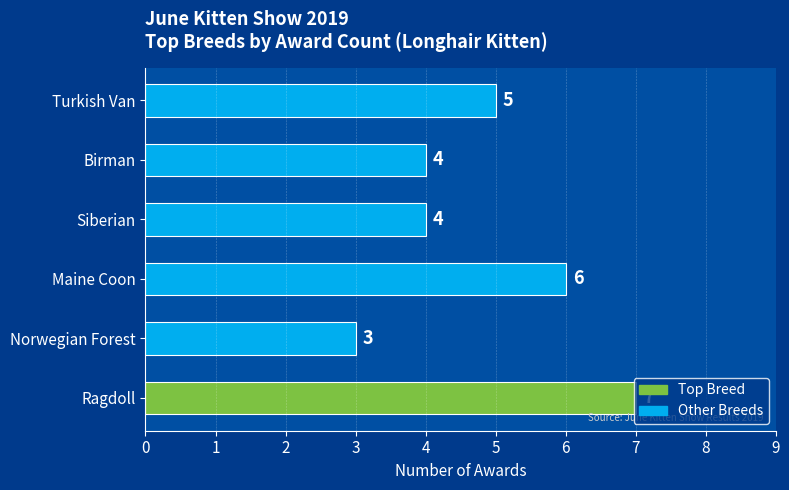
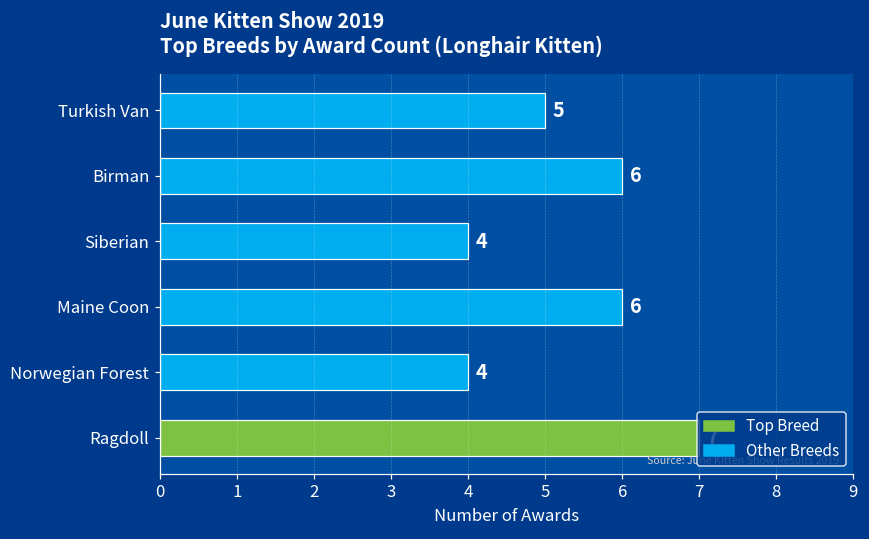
Birman: 4 -> 6
Norwegian Forest: 3 -> 4
